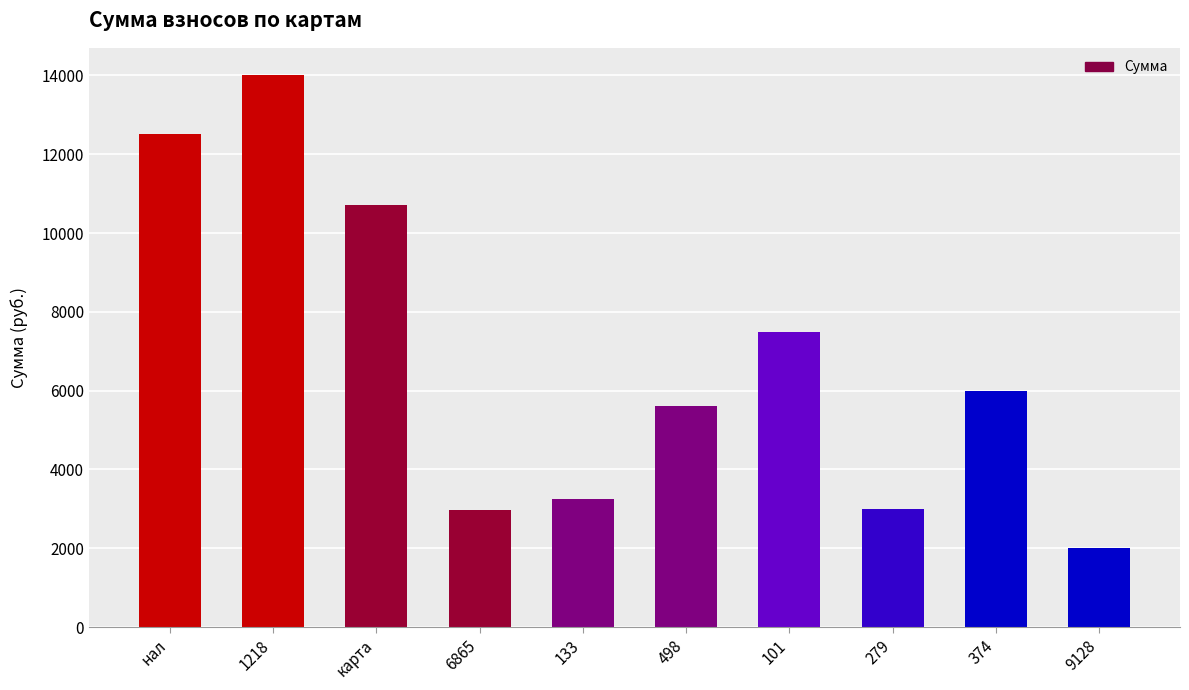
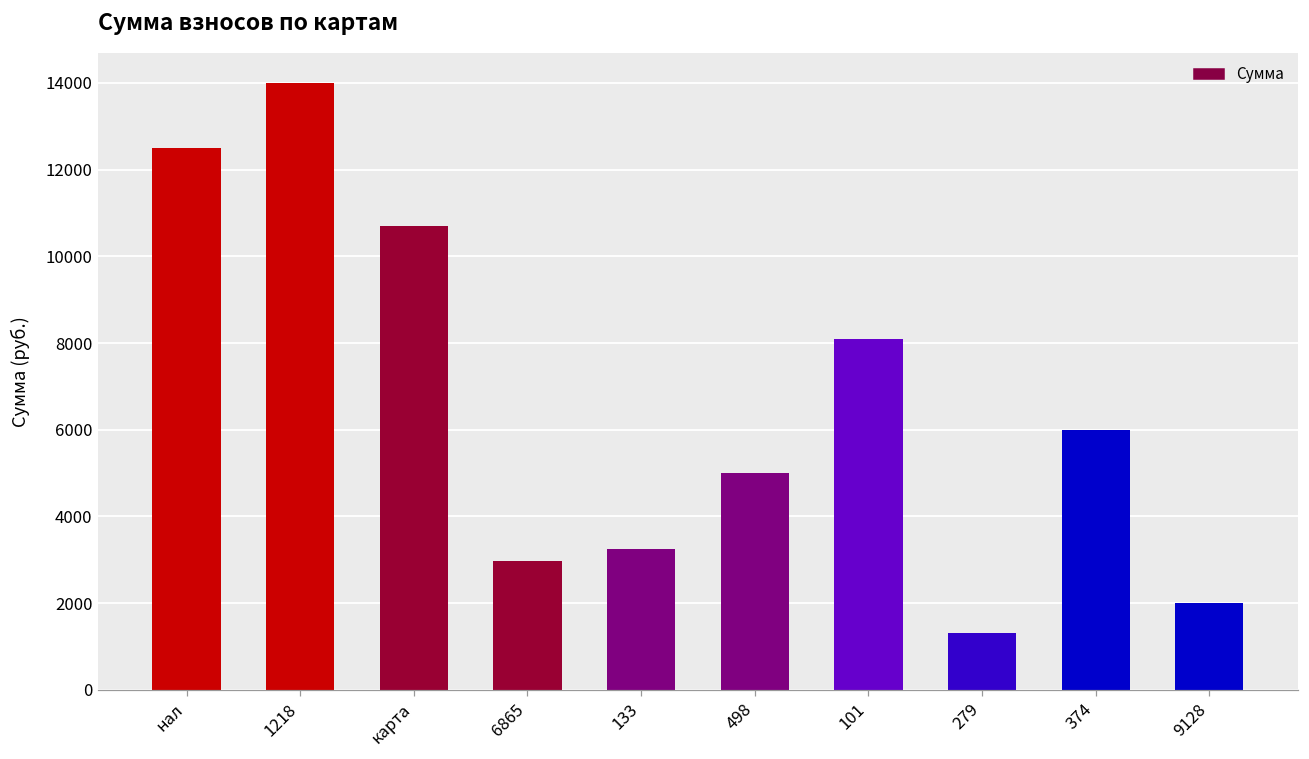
498: 5600 -> 5000
101: 7500 -> 8100
279: 3000 -> 1300
